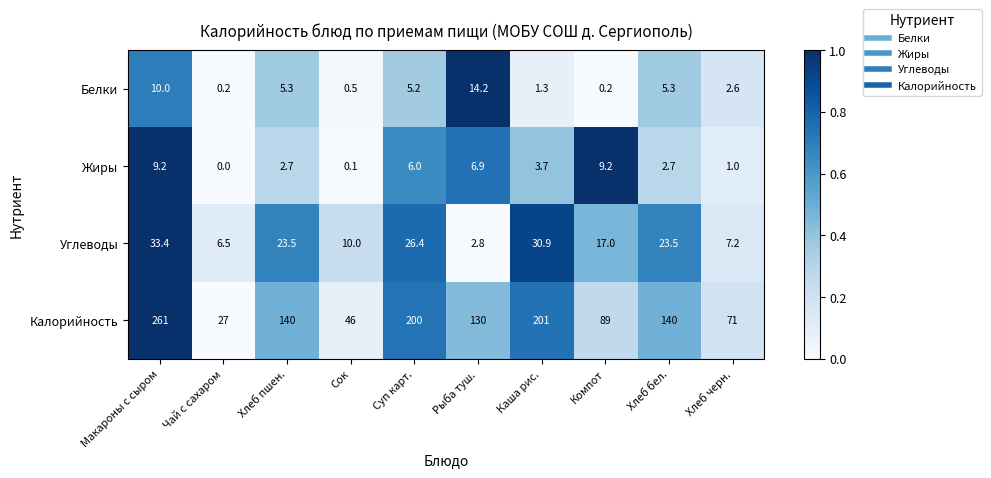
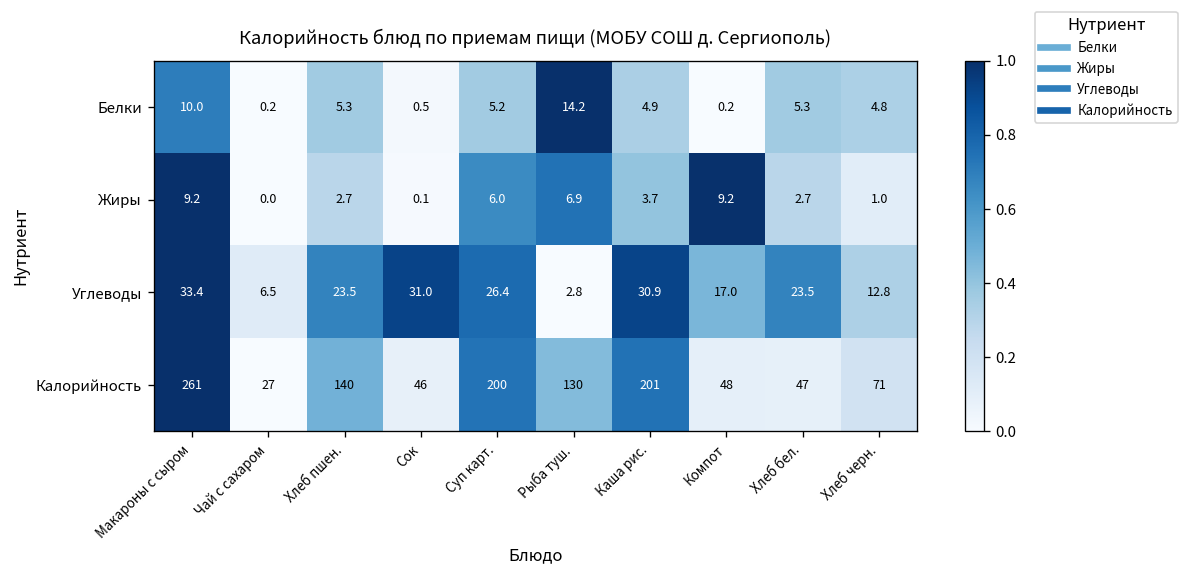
Белки, Каша рис.: 1.3 -> 4.9
Белки, Хлеб черн.: 2.6 -> 4.8
Углеводы, Сок: 10.0 -> 31.0
Углеводы, Хлеб черн.: 7.2 -> 12.8
Калорийность, Компот: 89 -> 48
Калорийность, Хлеб бел.: 140 -> 47
